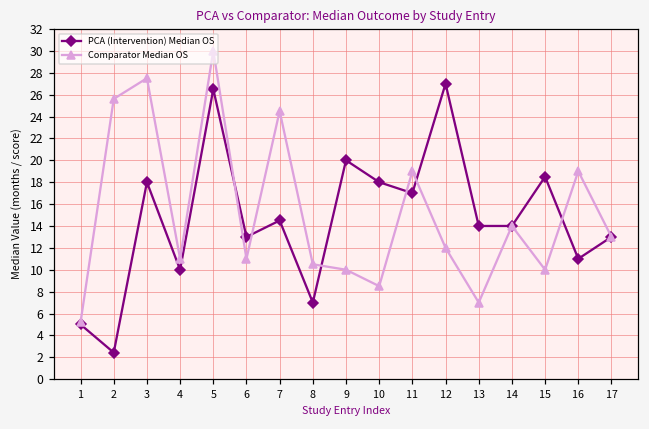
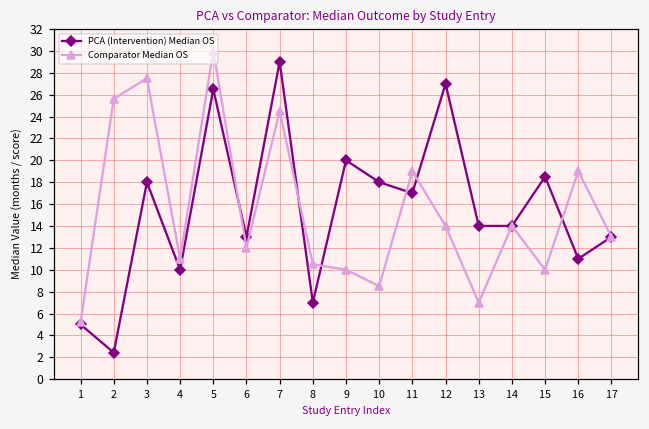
Comparator Median OS, 6: 11 -> 12
PCA (Intervention) Median OS, 7: 15 -> 29
Comparator Median OS, 12: 12 -> 14
